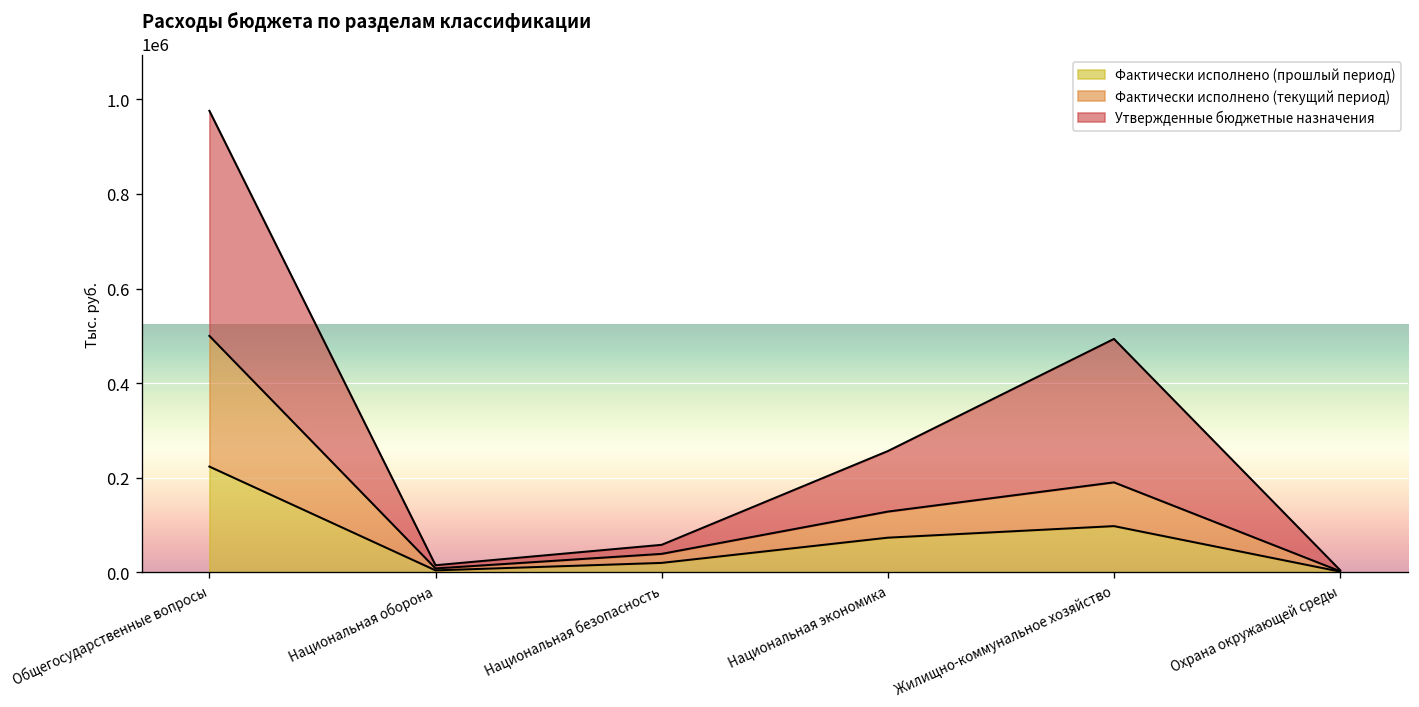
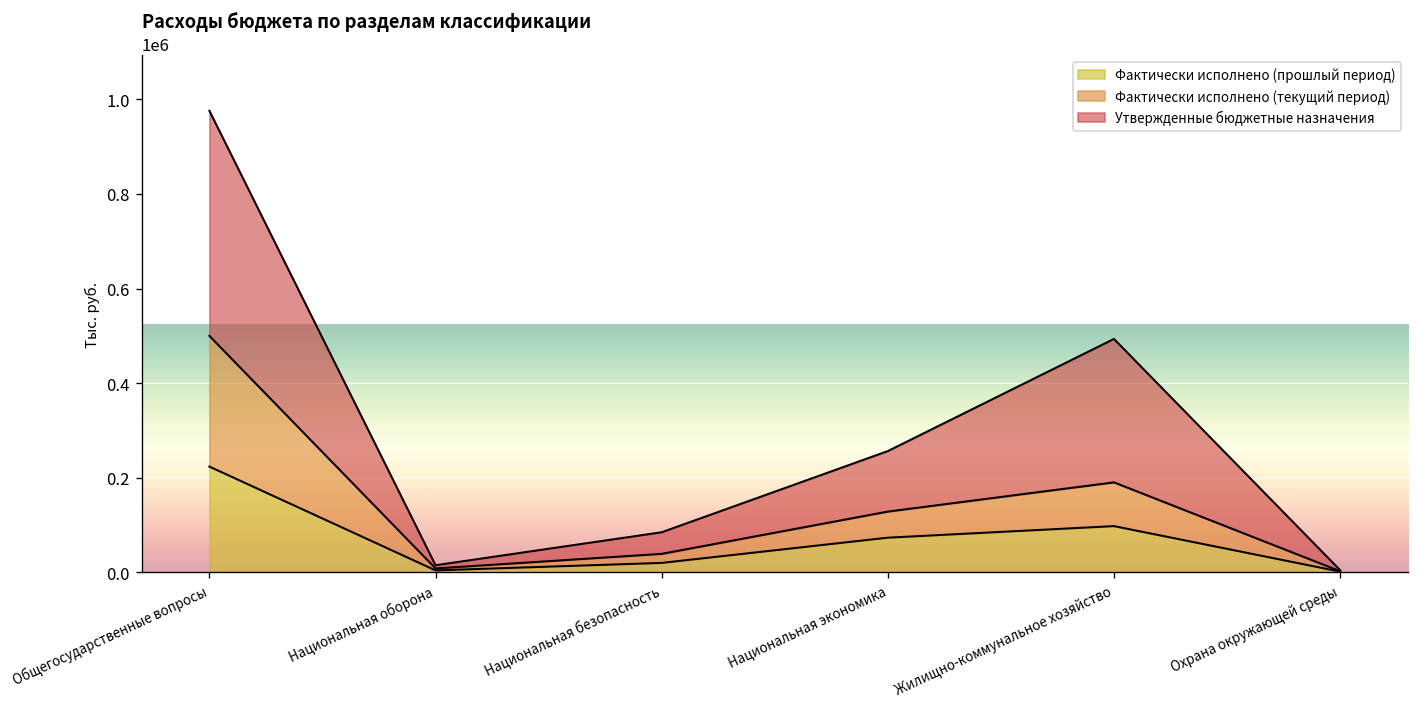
Утвержденные бюджетные назначения, Национальная безопасность: 20000 -> 50000
